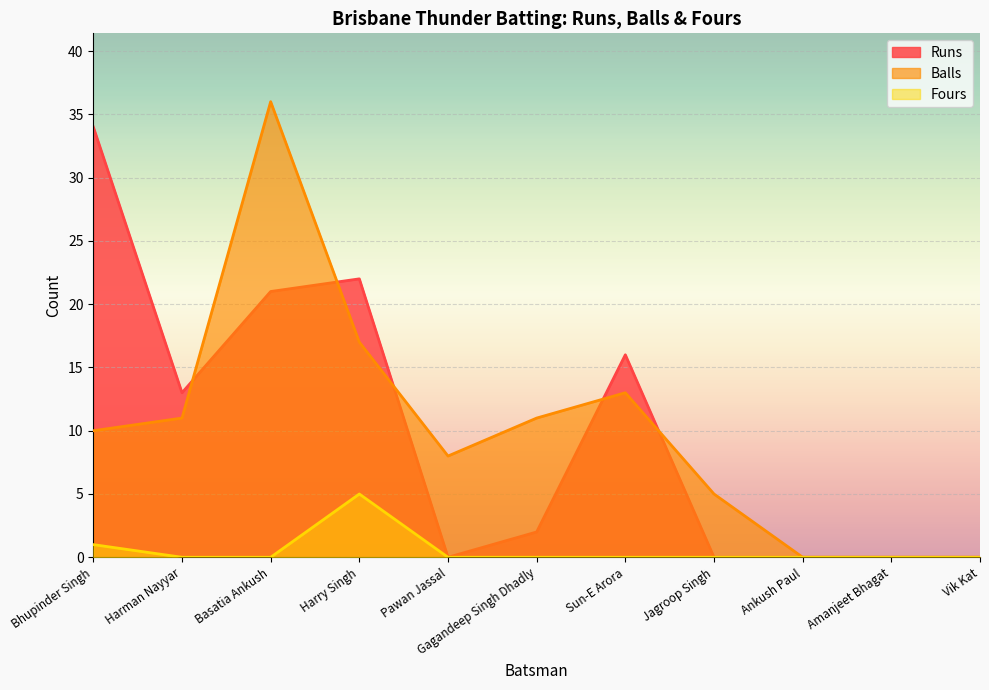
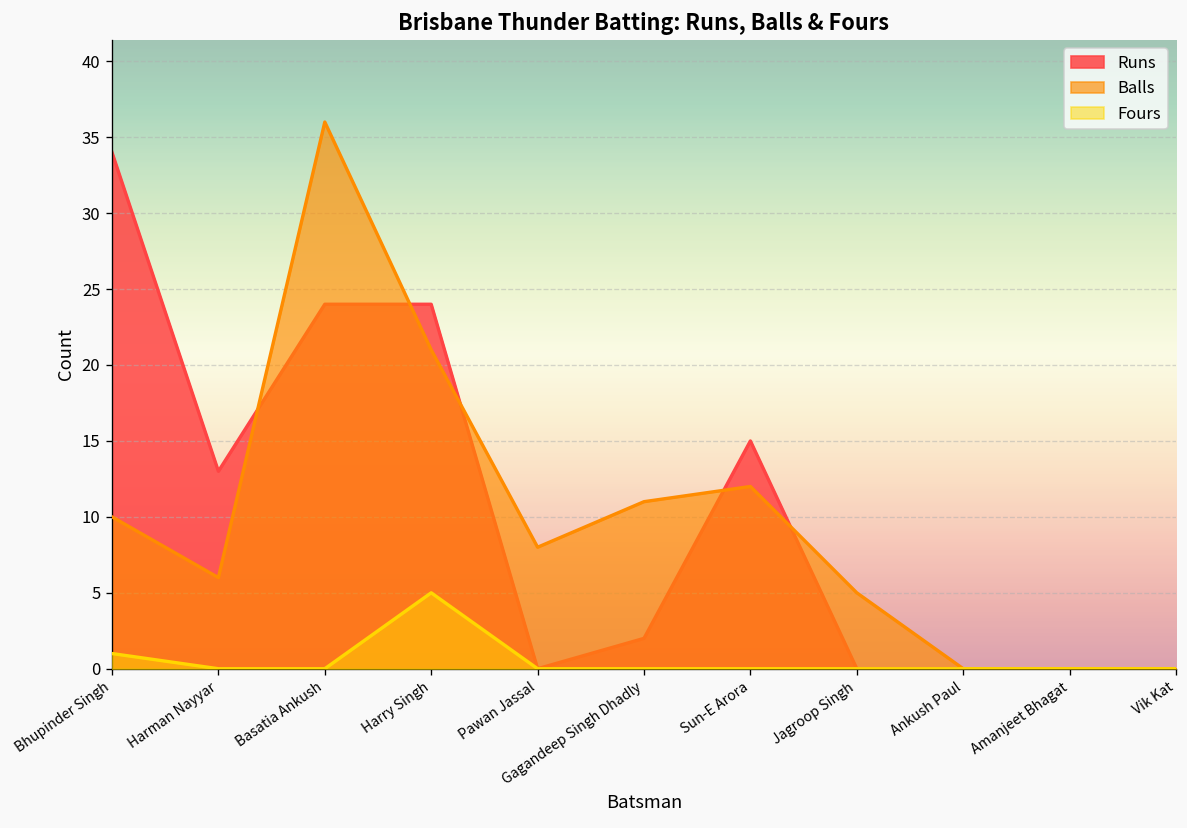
Balls, Harman Nayyar: 11 -> 6
Runs, Basatia Ankush: 21 -> 24
Runs, Harry Singh: 22 -> 24
Balls, Harry Singh: 17 -> 21
Runs, Sun-E Arora: 16 -> 15
Balls, Sun-E Arora: 13 -> 12
